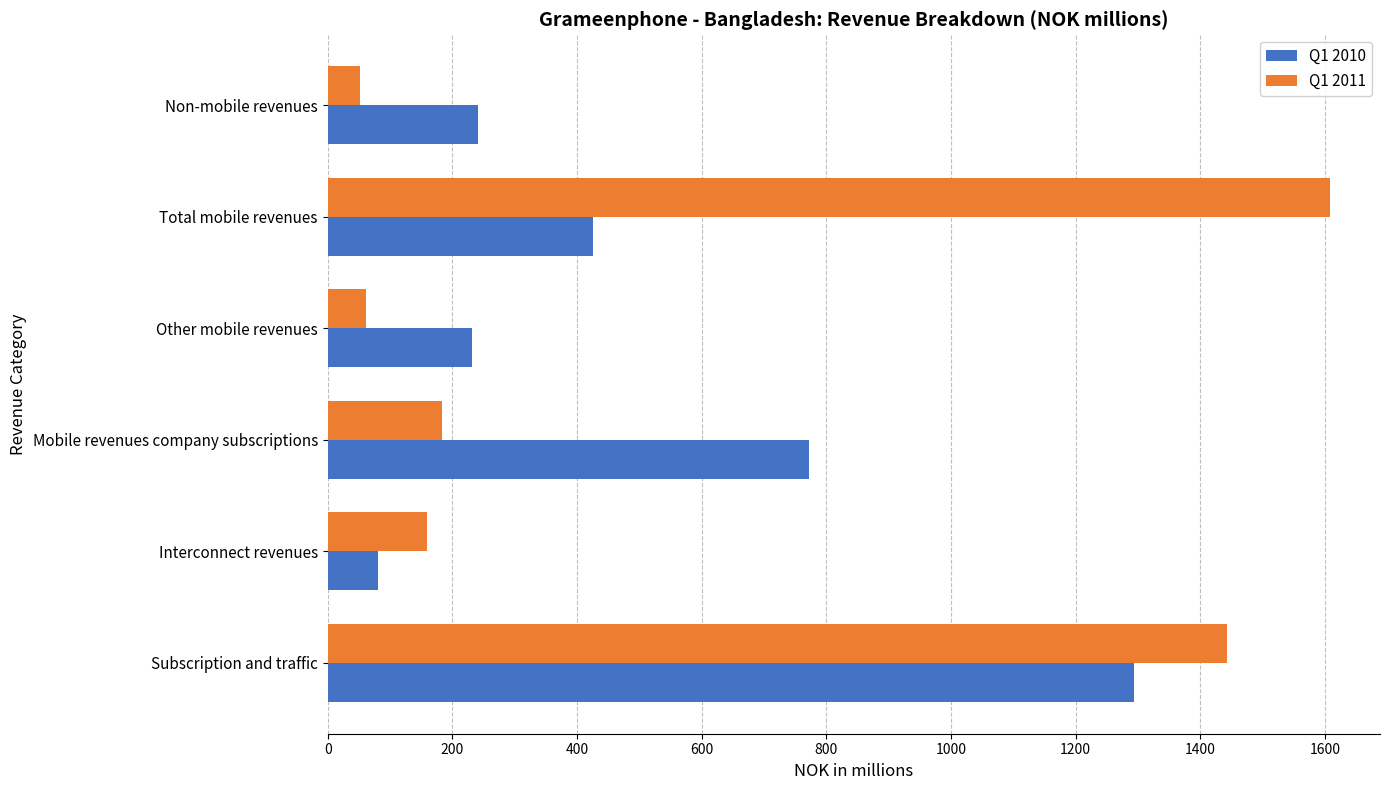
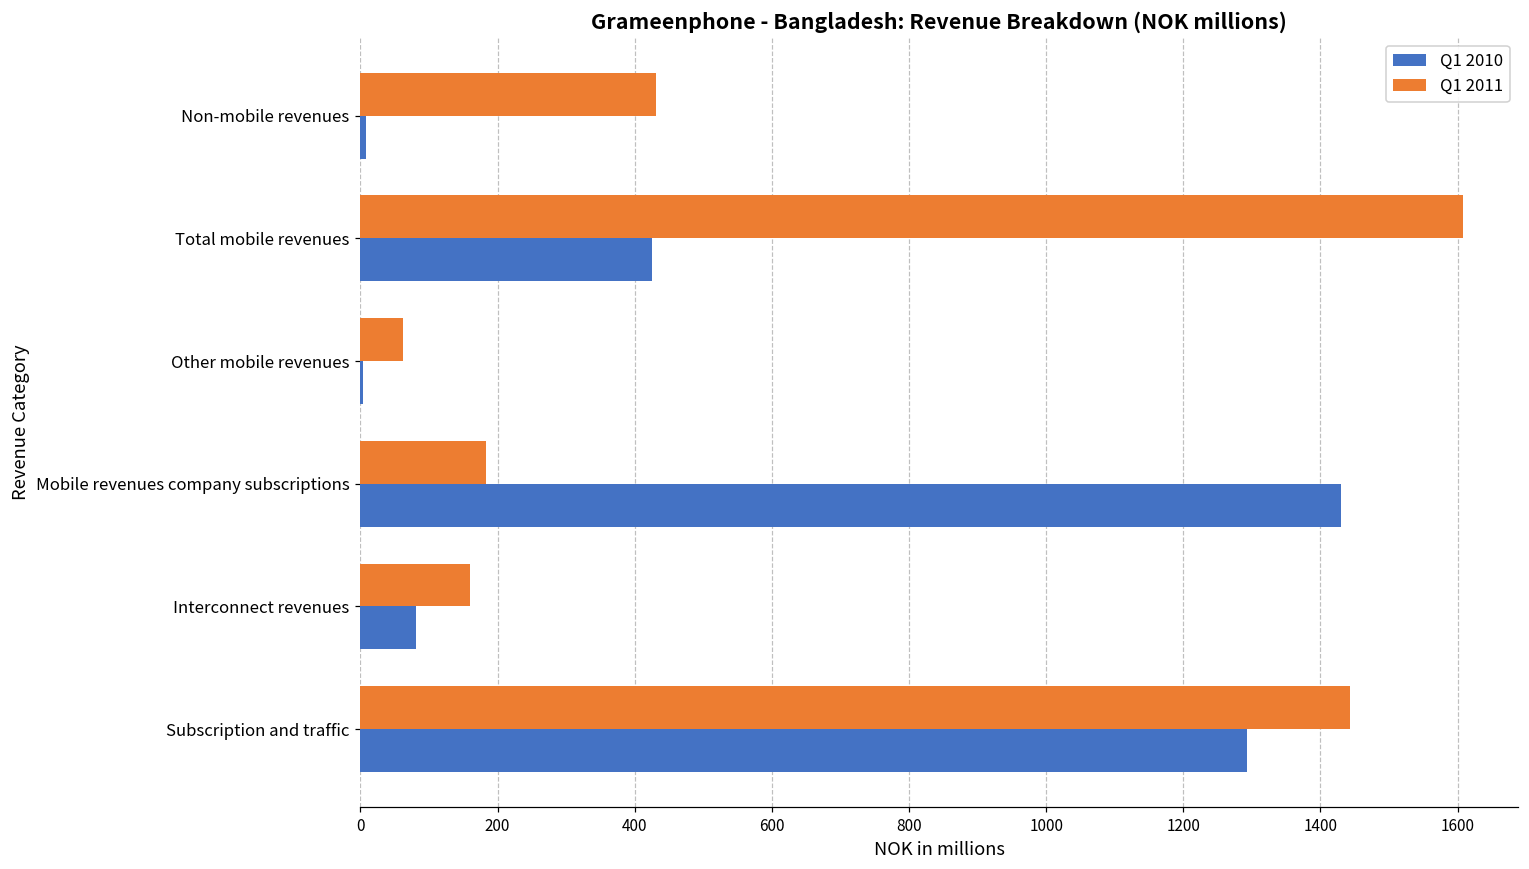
Q1 2011, Non-mobile revenues: 50 -> 430
Q1 2010, Non-mobile revenues: 240 -> 10
Q1 2010, Other mobile revenues: 230 -> 0
Q1 2010, Mobile revenues company subscriptions: 770 -> 1430
